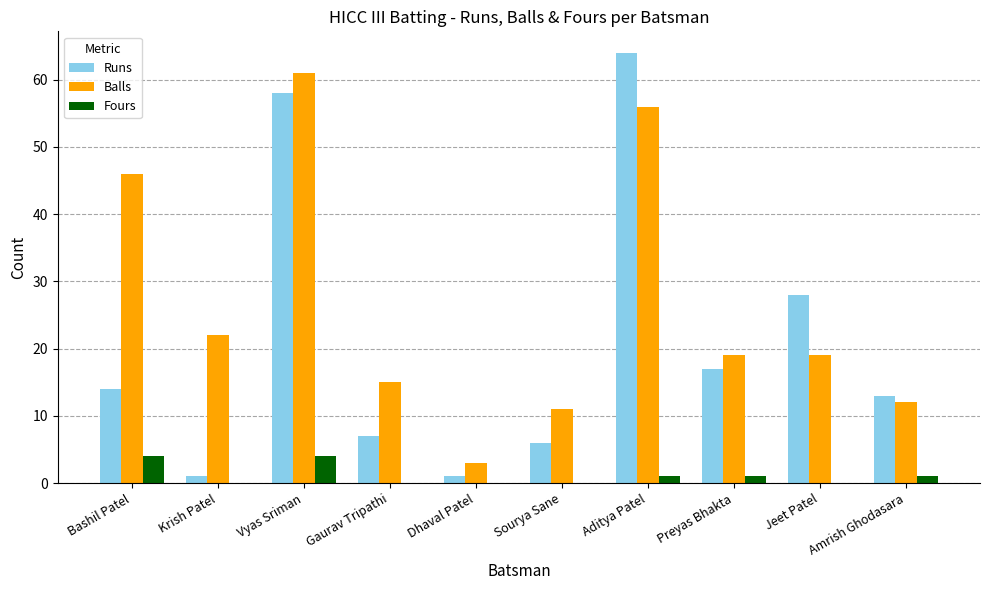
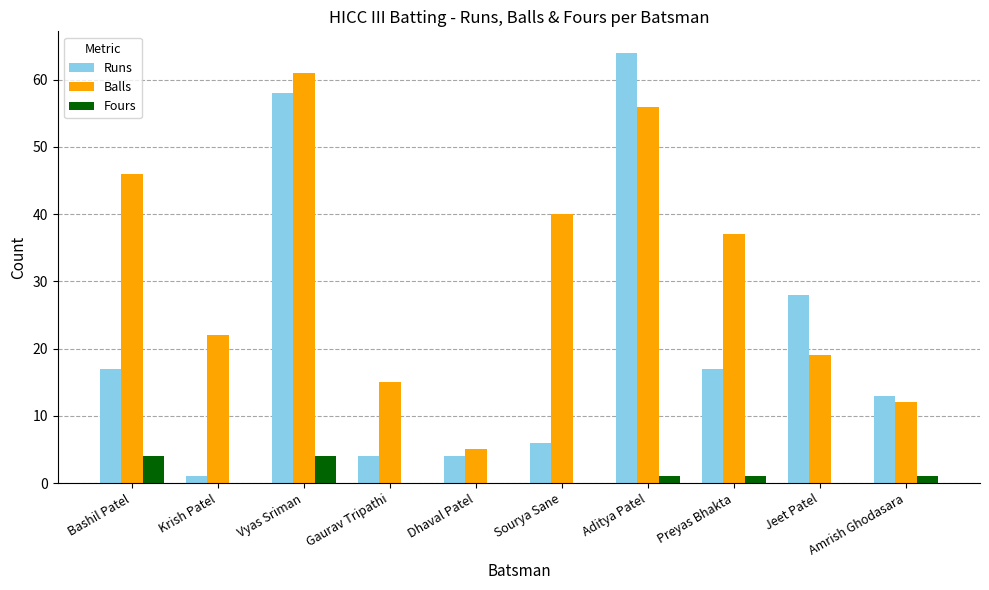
Runs, Bashil Patel: 14 -> 17
Runs, Gaurav Tripathi: 7 -> 4
Runs, Dhaval Patel: 1 -> 4
Balls, Dhaval Patel: 3 -> 5
Balls, Sourya Sane: 11 -> 40
Balls, Preyas Bhakta: 19 -> 37
